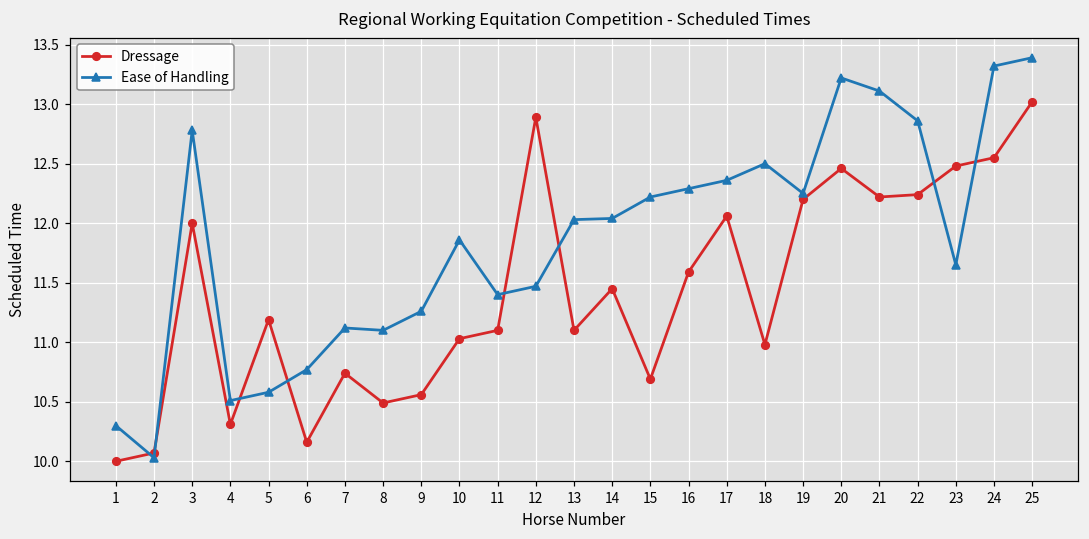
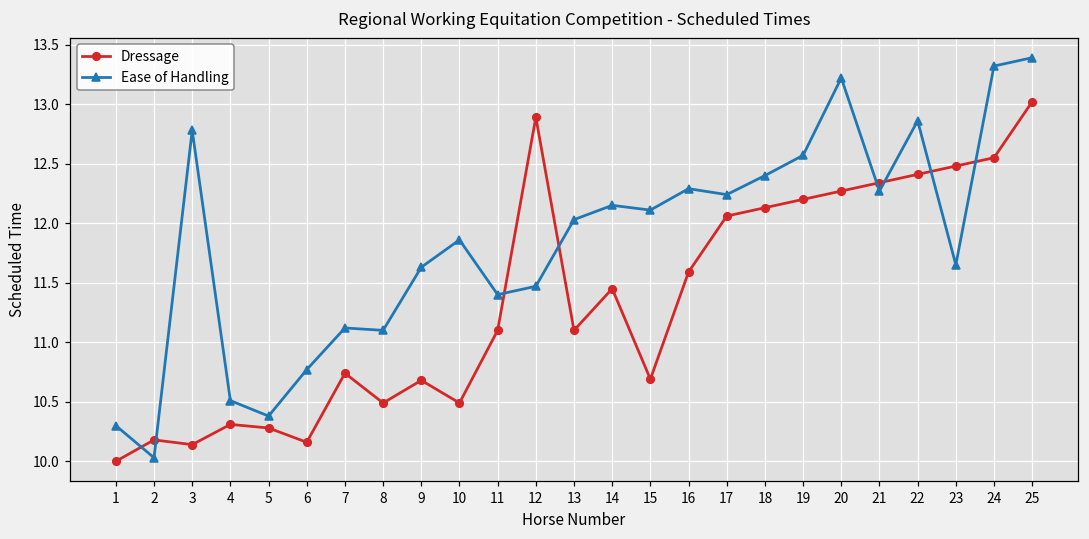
Dressage, 2: 10.07 -> 10.18
Dressage, 3: 12.00 -> 10.14
Dressage, 5: 11.19 -> 10.28
Ease of Handling, 5: 10.58 -> 10.38
Dressage, 9: 10.56 -> 10.68
Ease of Handling, 9: 11.26 -> 11.63
Dressage, 10: 11.03 -> 10.49
Ease of Handling, 14: 12.04 -> 12.15
Ease of Handling, 15: 12.22 -> 12.11
Ease of Handling, 17: 12.36 -> 12.24
Dressage, 18: 10.98 -> 12.13
Ease of Handling, 18: 12.5 -> 12.4
Ease of Handling, 19: 12.25 -> 12.57
Dressage, 20: 12.46 -> 12.27
Dressage, 21: 12.22 -> 12.34
Ease of Handling, 21: 13.11 -> 12.27
Dressage, 22: 12.24 -> 12.41
